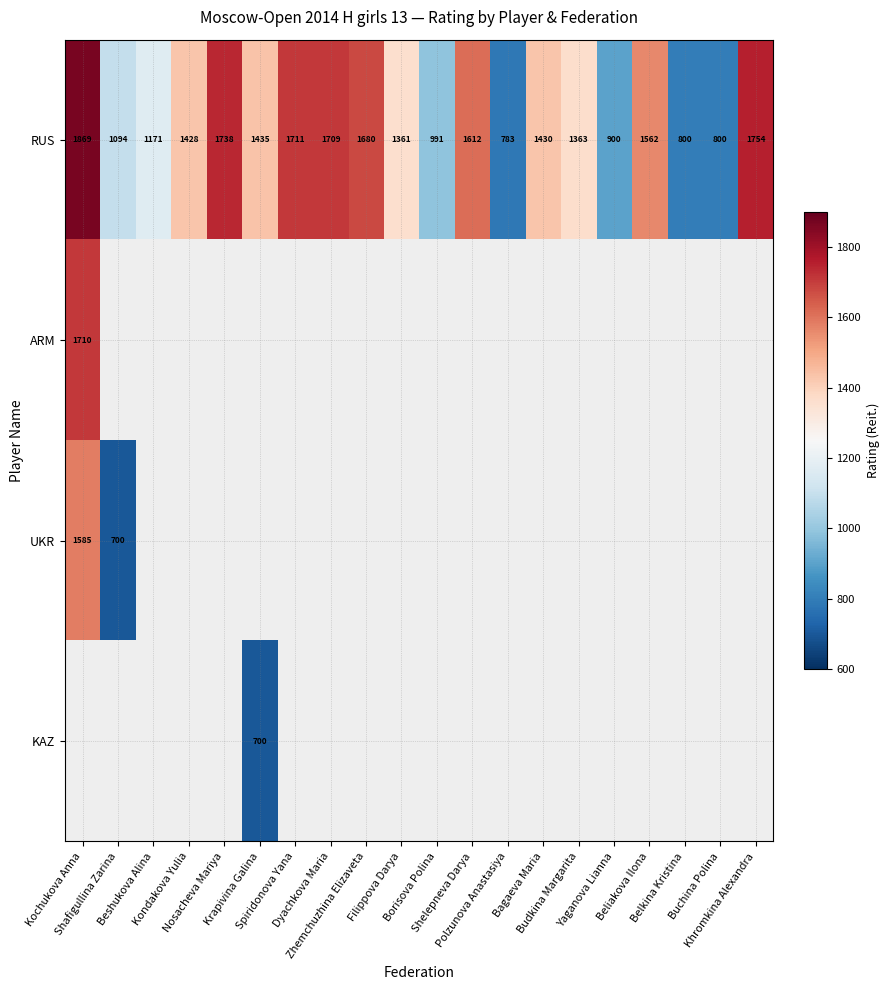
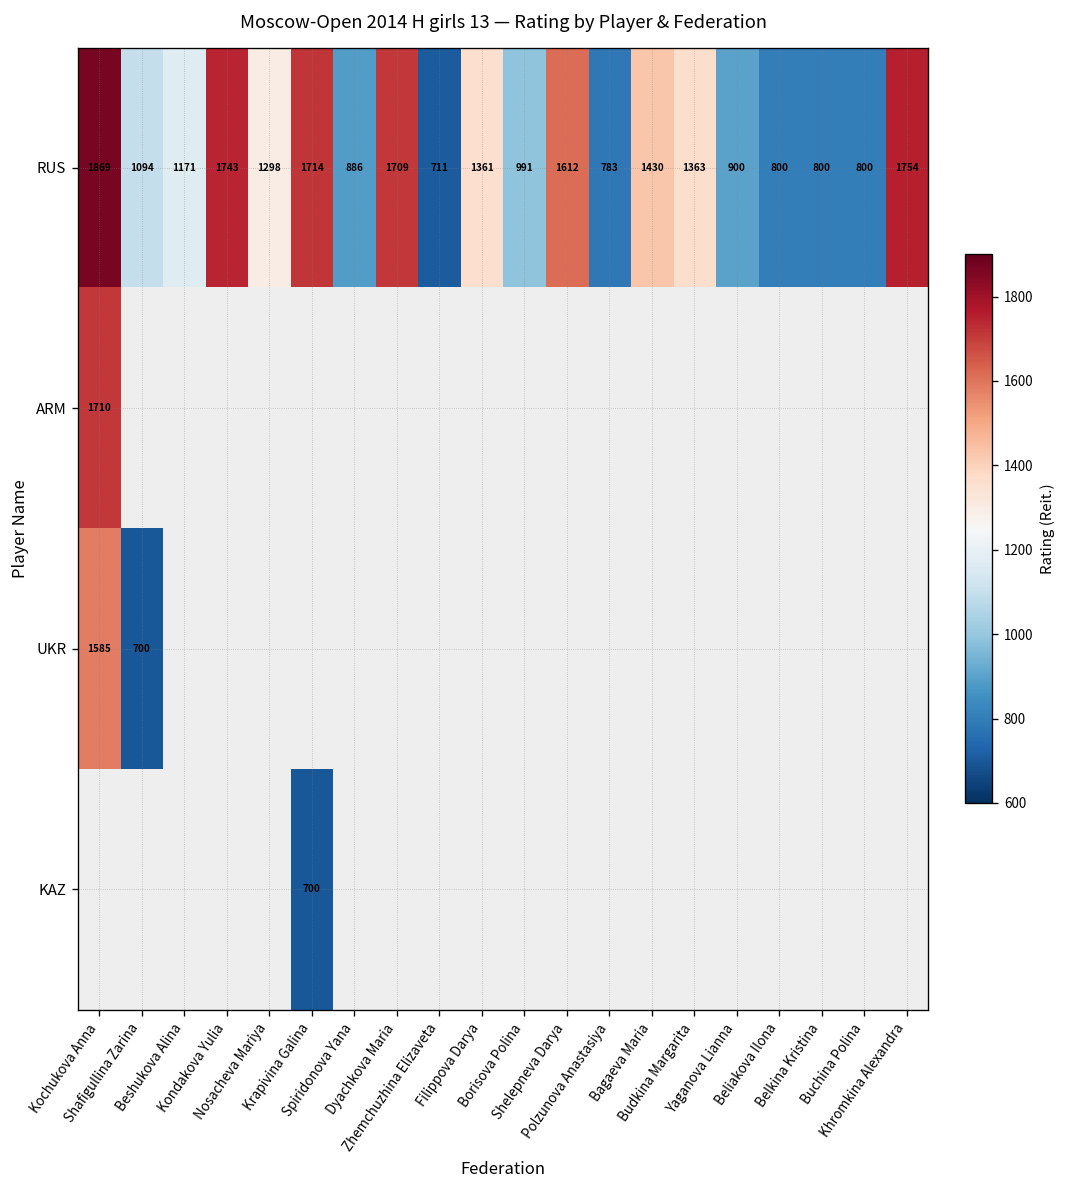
RUS, Kondakova Yulia: 1428 -> 1743
RUS, Nosacheva Mariya: 1738 -> 1298
RUS, Krapivina Galina: 1435 -> 1714
RUS, Spiridonova Yana: 1711 -> 886
RUS, Zhemchuzhina Elizaveta: 1680 -> 711
RUS, Beliakova Ilona: 1562 -> 800
